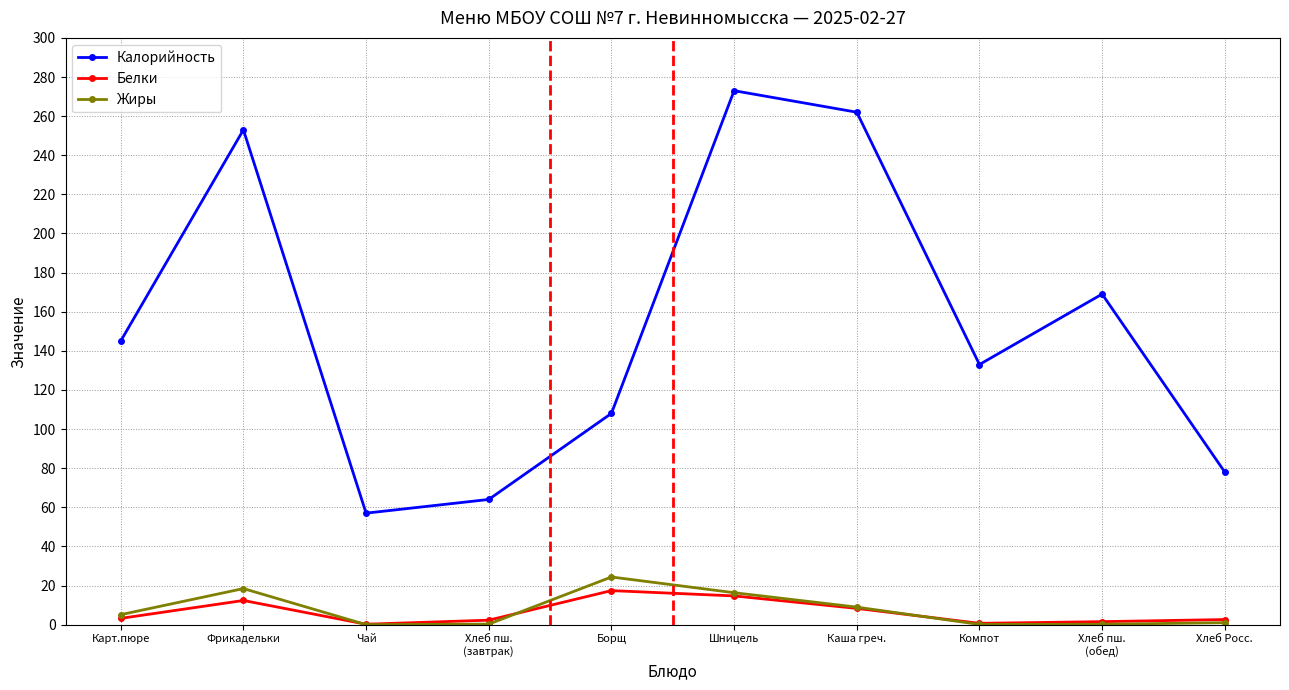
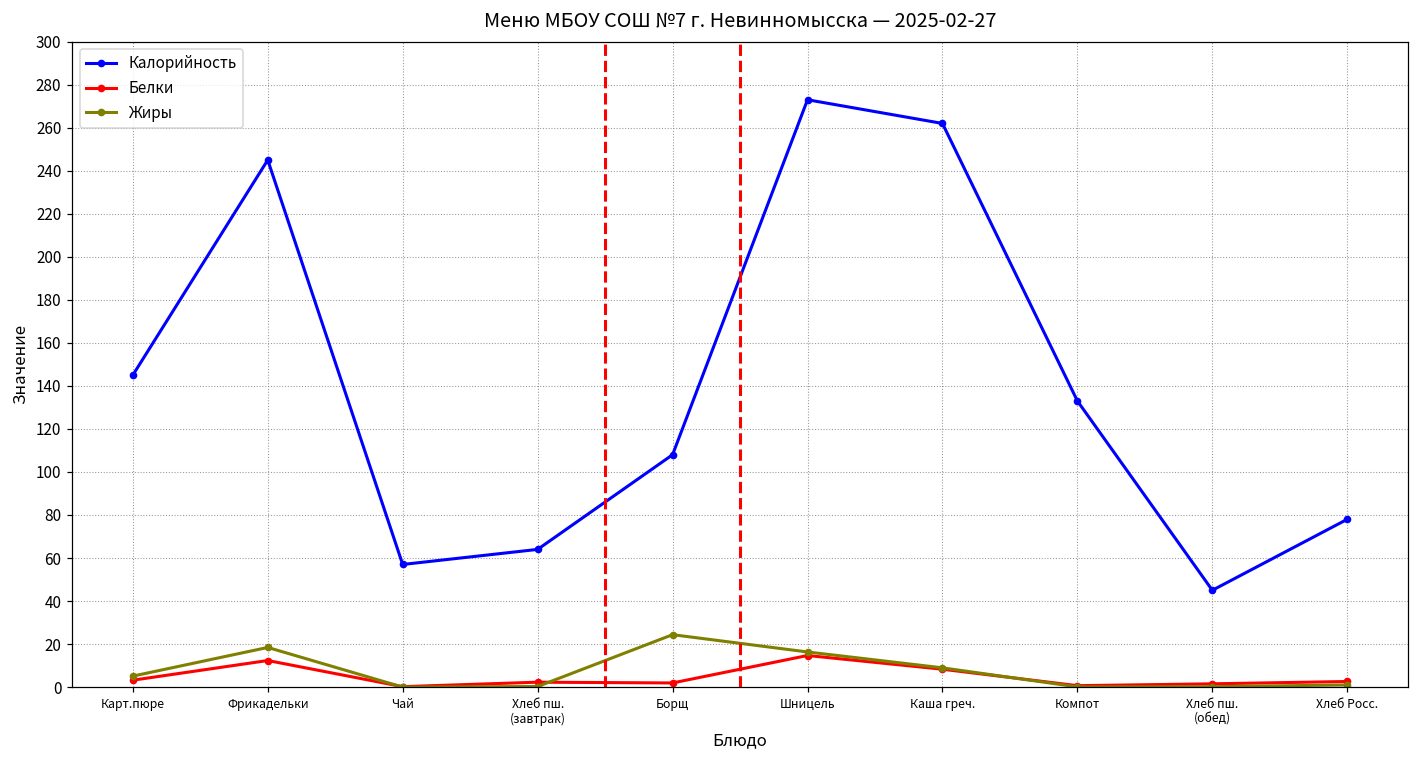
Калорийность, Фрикадельки: 253 -> 245
Белки, Борщ: 17 -> 2
Калорийность, Хлеб пш. (обед): 169 -> 45
